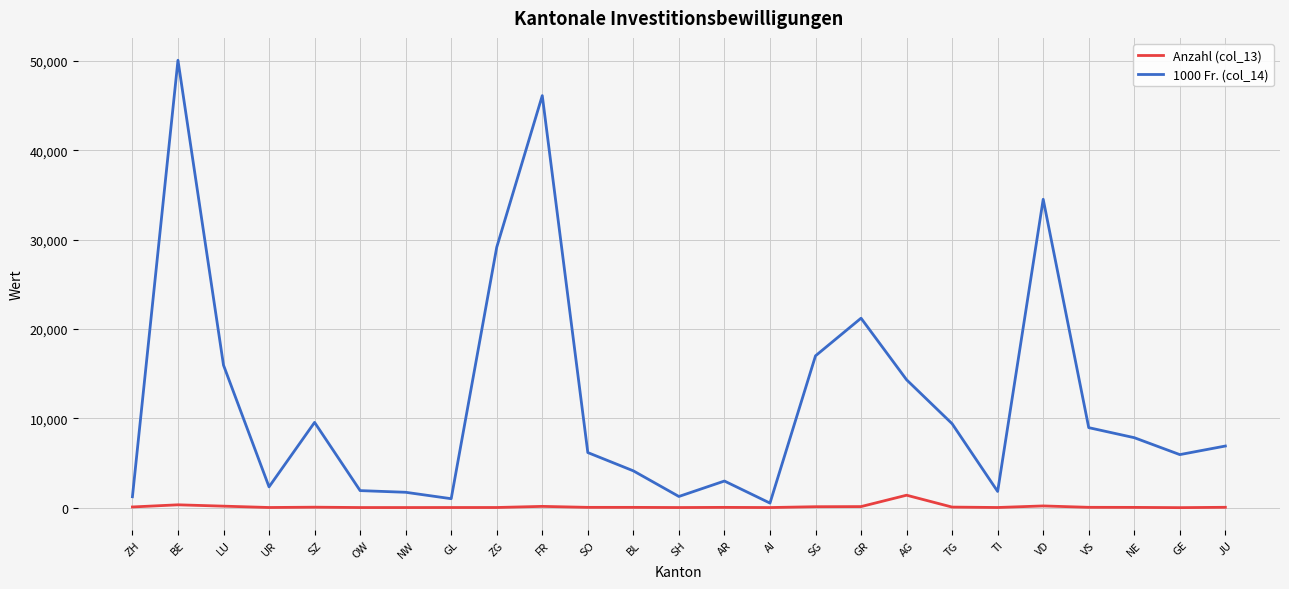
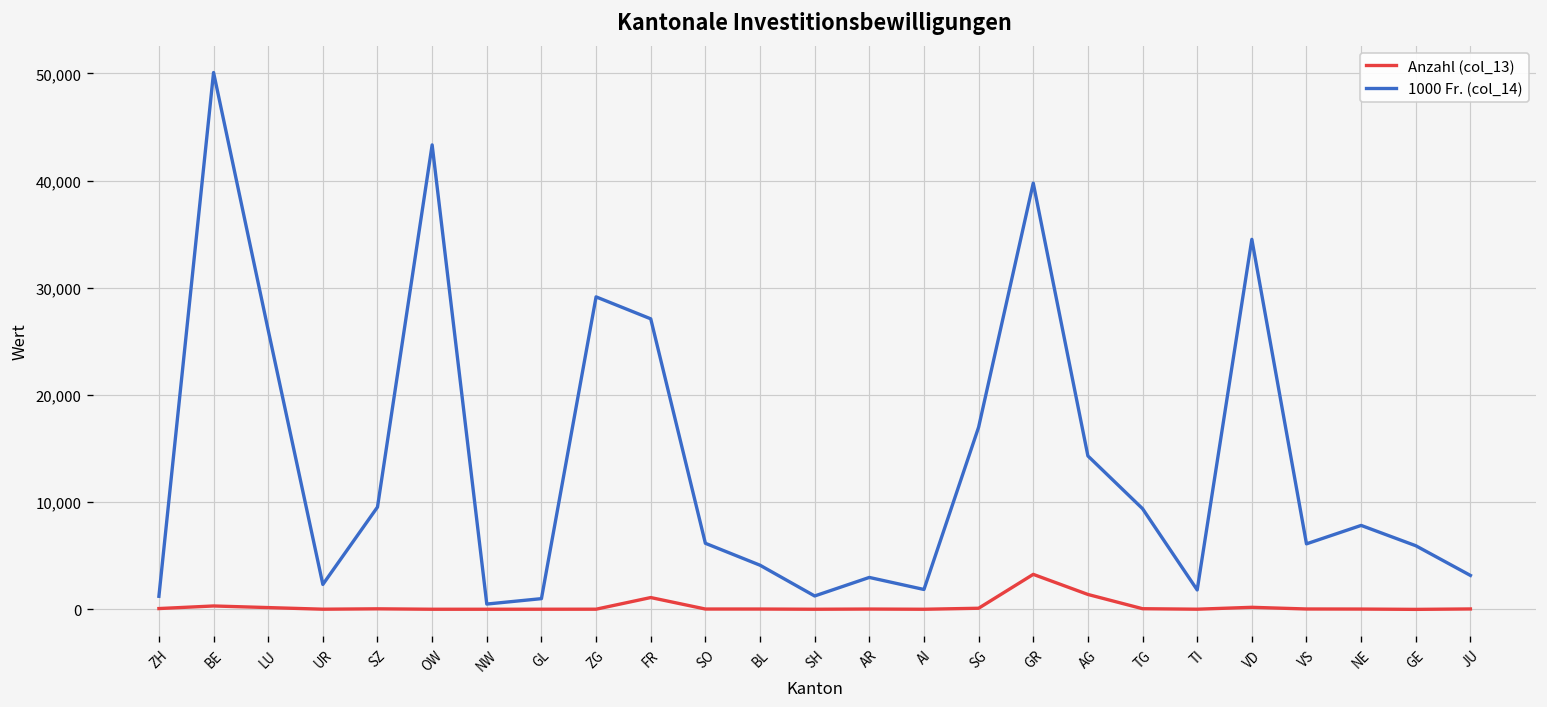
1000 Fr. (col_14), LU: 16,000 -> 26,000
1000 Fr. (col_14), OW: 2,000 -> 43,000
1000 Fr. (col_14), NW: 2,000 -> 0
Anzahl (col_13), FR: 0 -> 1,000
1000 Fr. (col_14), FR: 46,000 -> 27,000
1000 Fr. (col_14), AI: 1,000 -> 2,000
Anzahl (col_13), GR: 0 -> 3,000
1000 Fr. (col_14), GR: 21,000 -> 40,000
1000 Fr. (col_14), VS: 9,000 -> 6,000
1000 Fr. (col_14), JU: 7,000 -> 3,000
